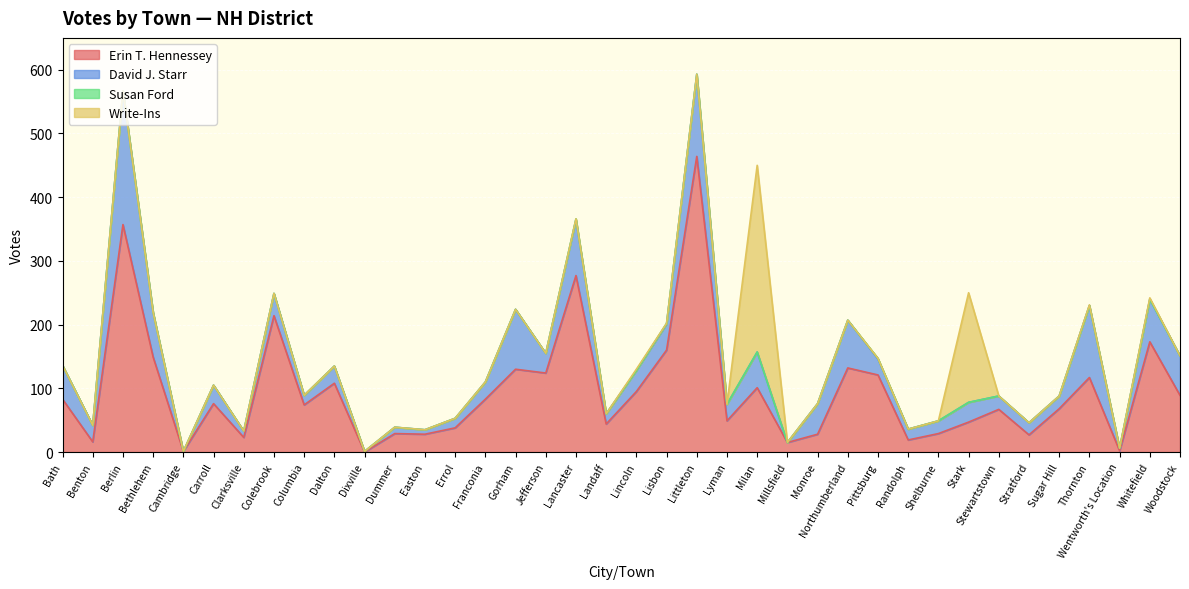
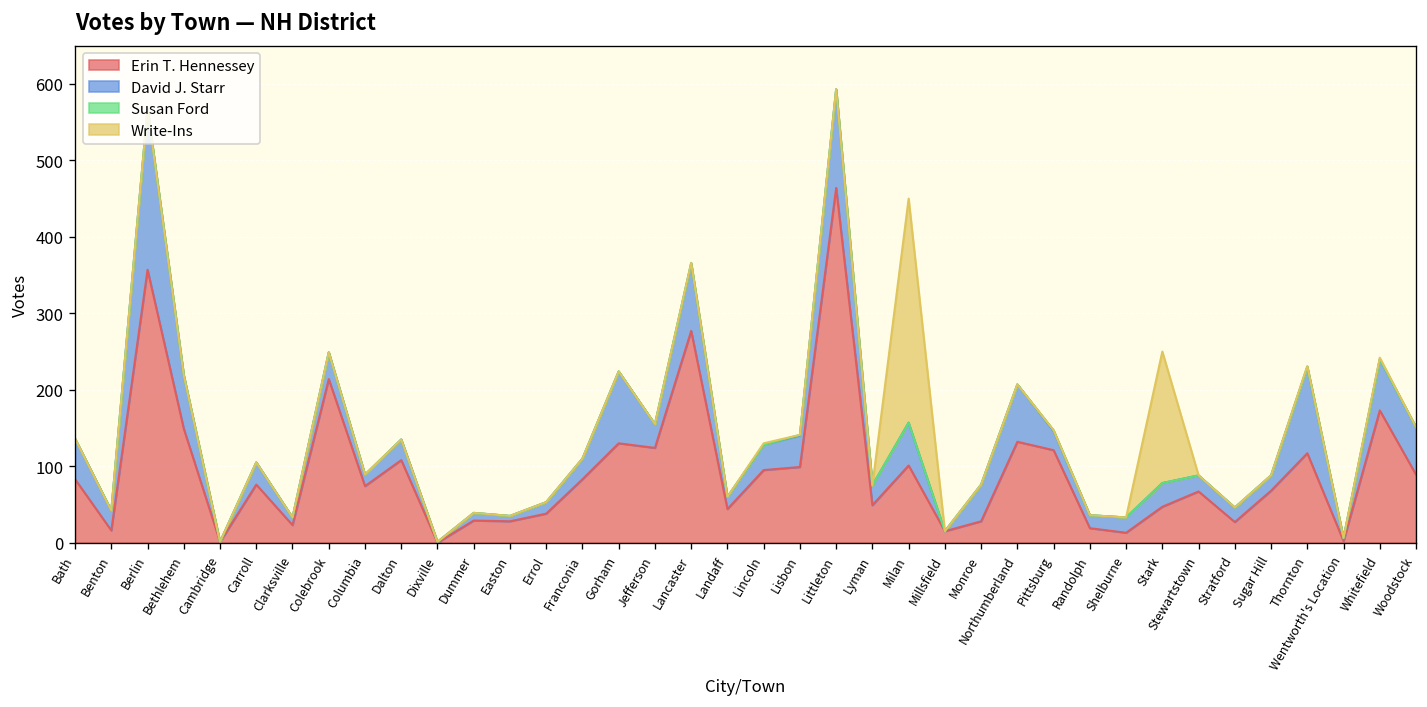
Erin T. Hennessey, Lisbon: 160 -> 100
Erin T. Hennessey, Shelburne: 30 -> 10
